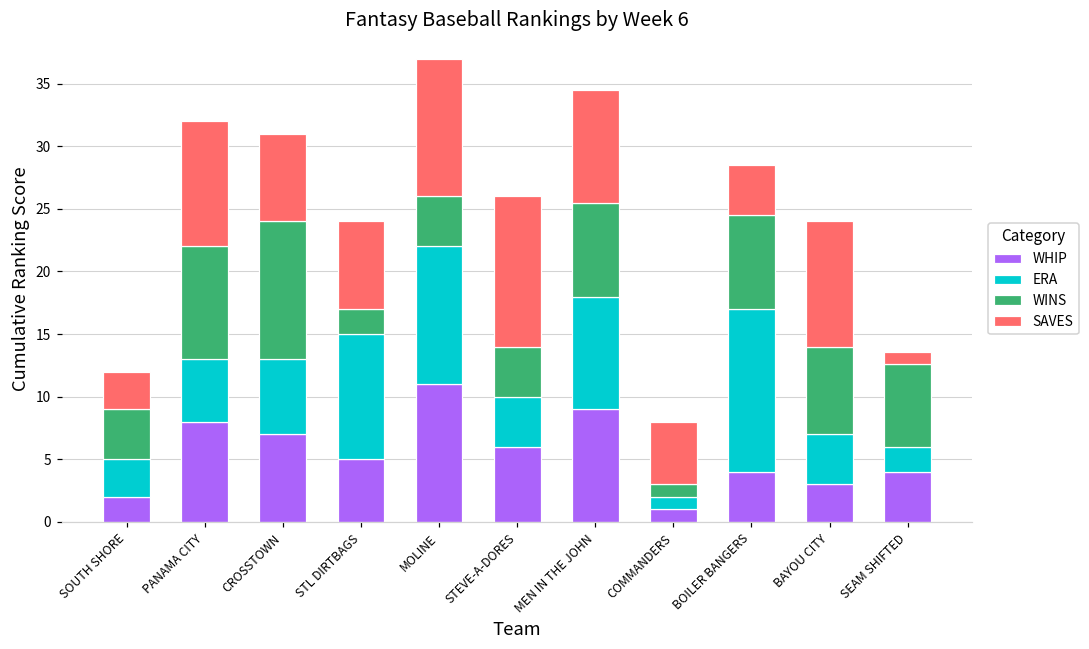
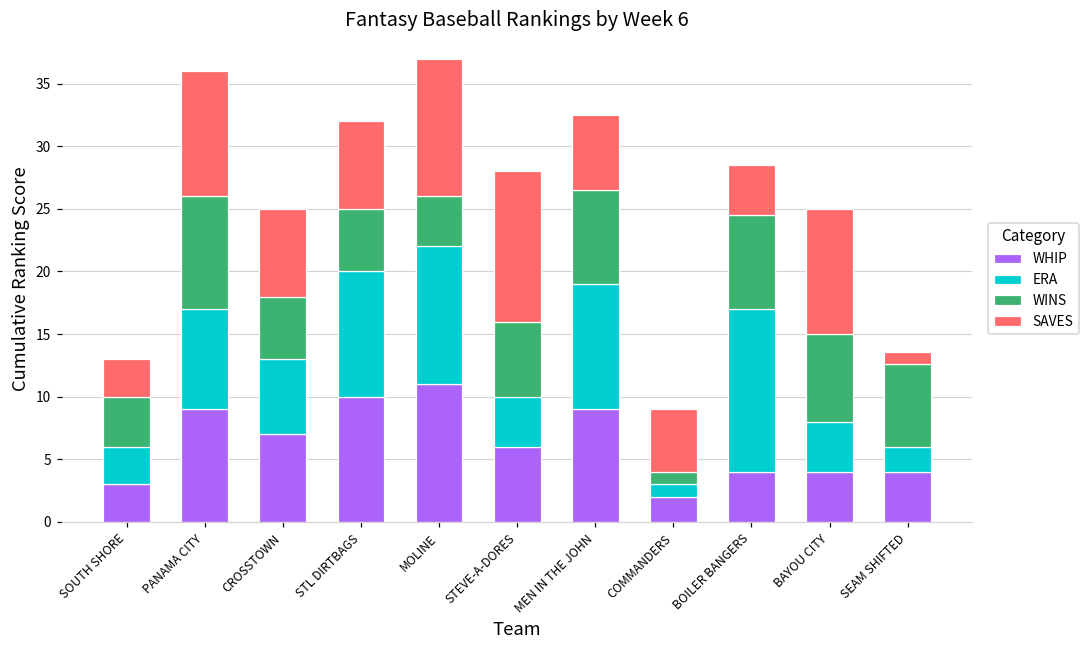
WHIP, SOUTH SHORE: 2 -> 3
WHIP, PANAMA CITY: 8 -> 9
ERA, PANAMA CITY: 5 -> 8
WINS, CROSSTOWN: 11 -> 5
WHIP, STL DIRTBAGS: 5 -> 10
WINS, STL DIRTBAGS: 2 -> 5
WINS, STEVE-A-DORES: 4 -> 6
ERA, MEN IN THE JOHN: 9 -> 10
SAVES, MEN IN THE JOHN: 9 -> 6
WHIP, COMMANDERS: 1 -> 2
WHIP, BAYOU CITY: 3 -> 4
